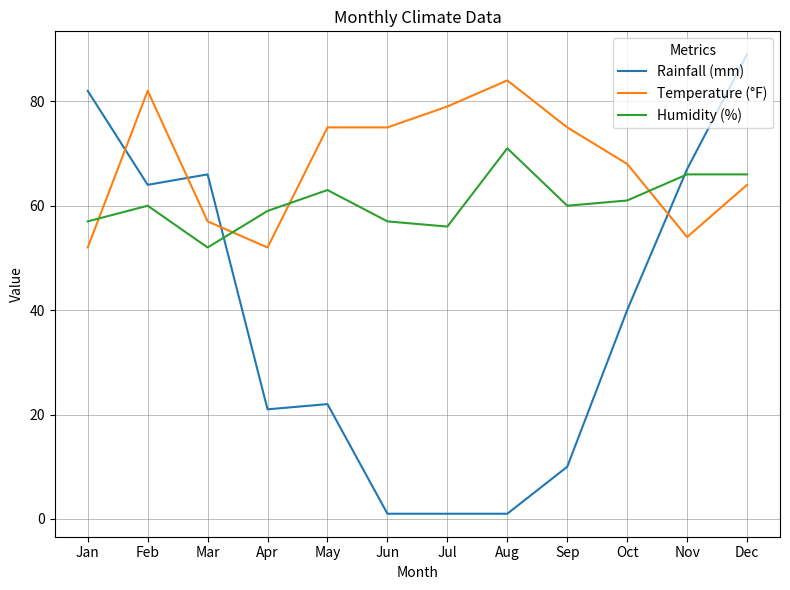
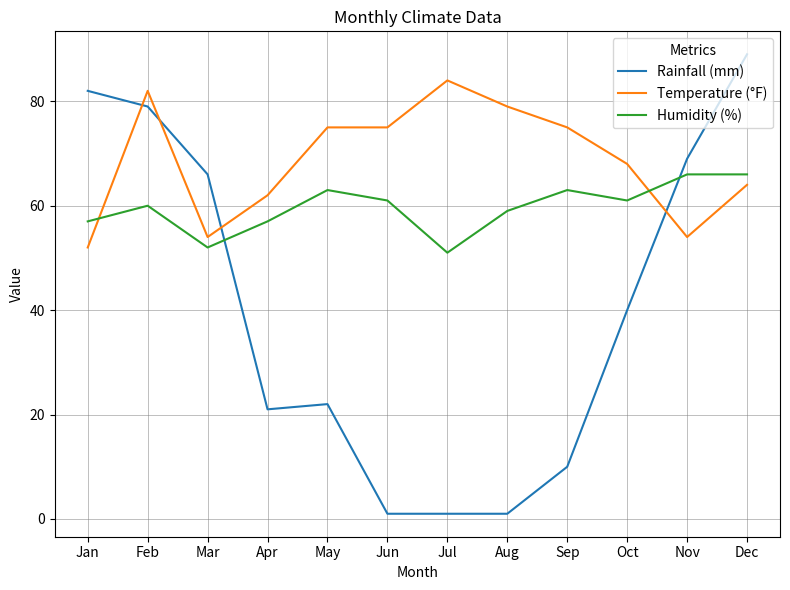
Rainfall (mm), Feb: 64 -> 79
Temperature (°F), Mar: 57 -> 54
Temperature (°F), Apr: 52 -> 62
Humidity (%), Apr: 59 -> 57
Humidity (%), Jun: 57 -> 61
Temperature (°F), Jul: 79 -> 84
Humidity (%), Jul: 56 -> 51
Temperature (°F), Aug: 84 -> 79
Humidity (%), Aug: 71 -> 59
Humidity (%), Sep: 60 -> 63
Rainfall (mm), Nov: 67 -> 69
